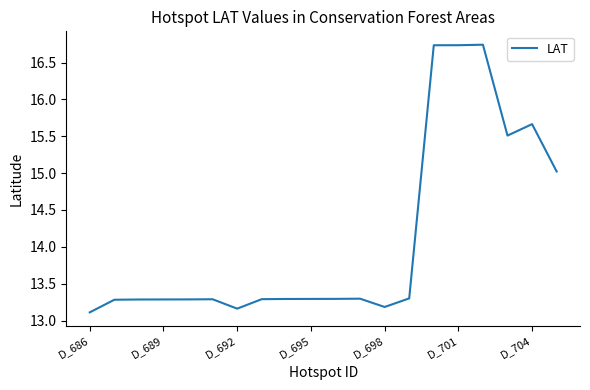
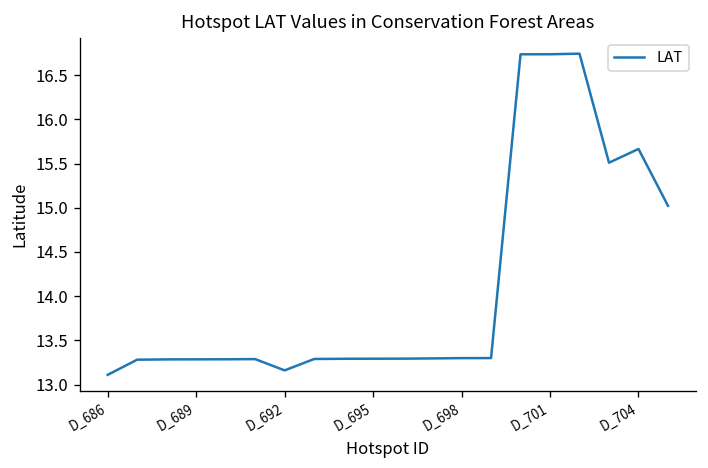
D_698: 13.2 -> 13.3
